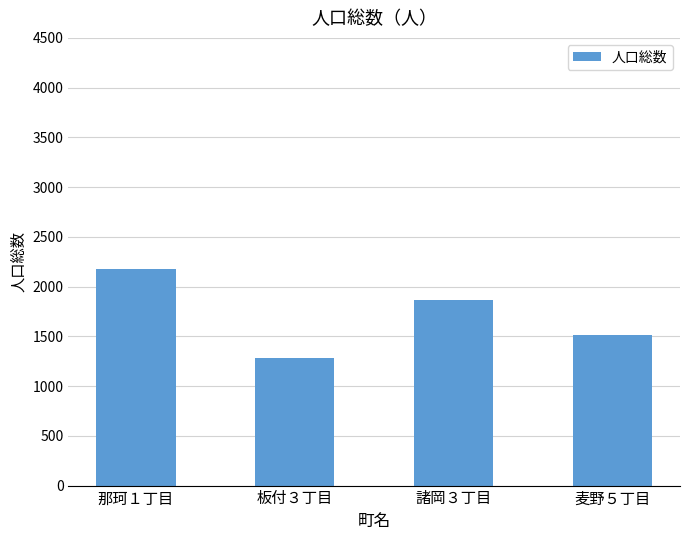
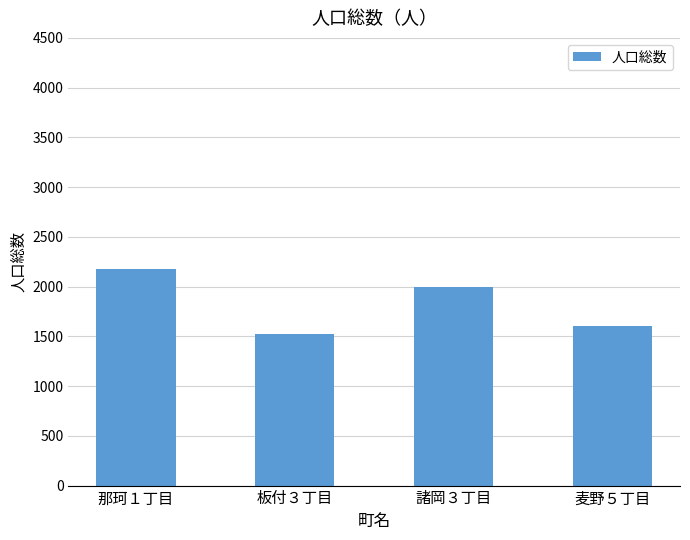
板付３丁目: 1300 -> 1500
諸岡３丁目: 1900 -> 2000
麦野５丁目: 1500 -> 1600
